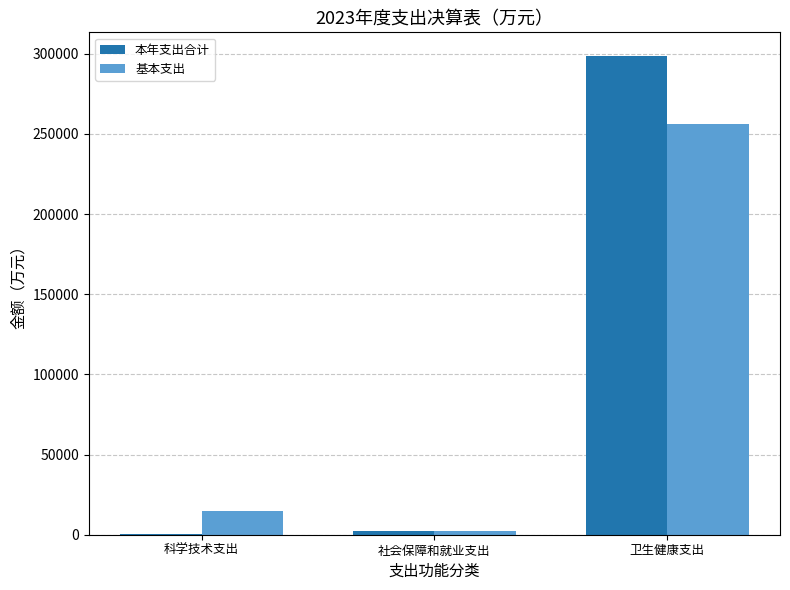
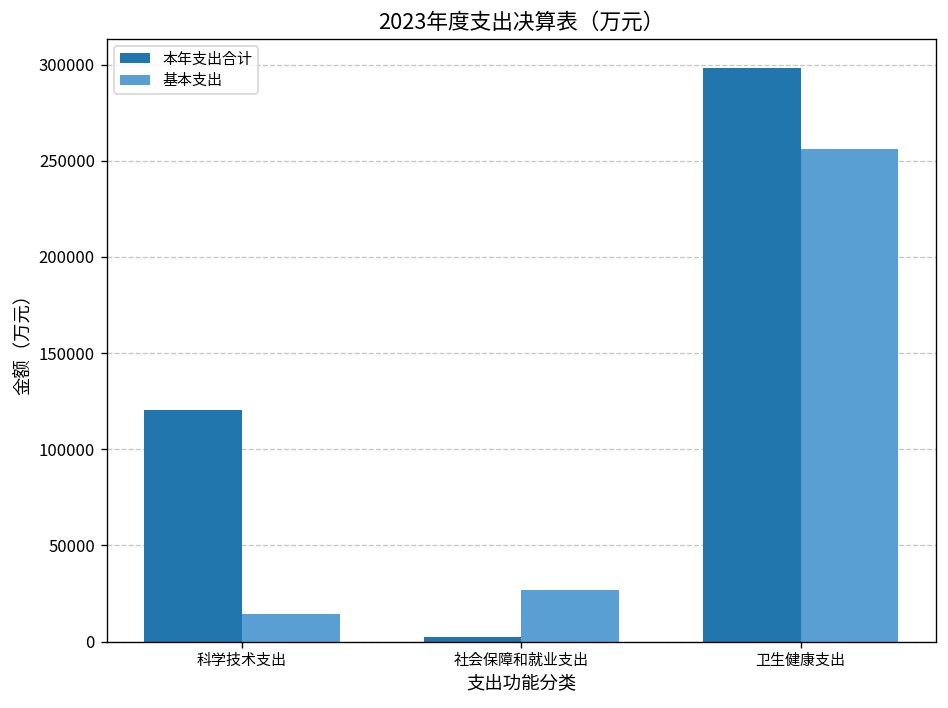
本年支出合计, 科学技术支出: 1000 -> 120000
基本支出, 社会保障和就业支出: 2000 -> 27000
